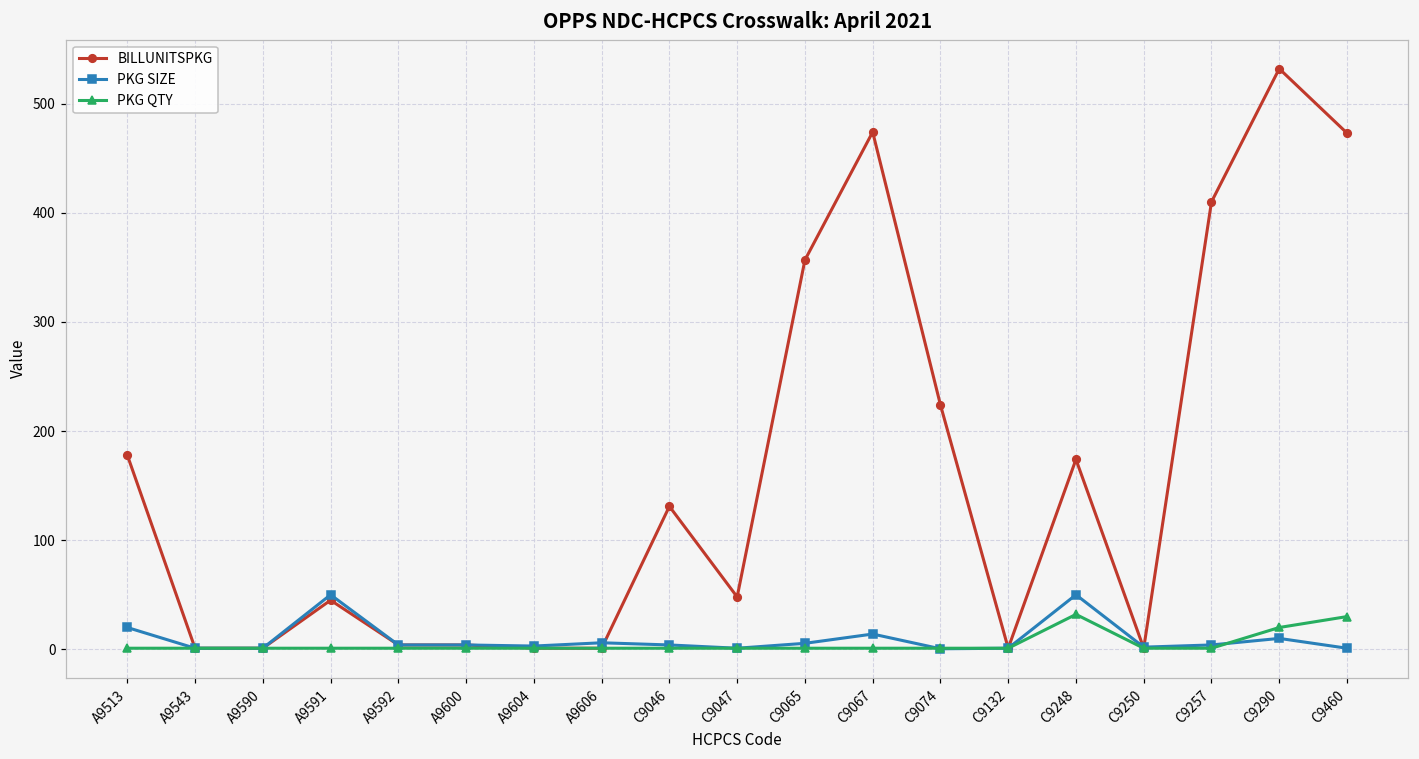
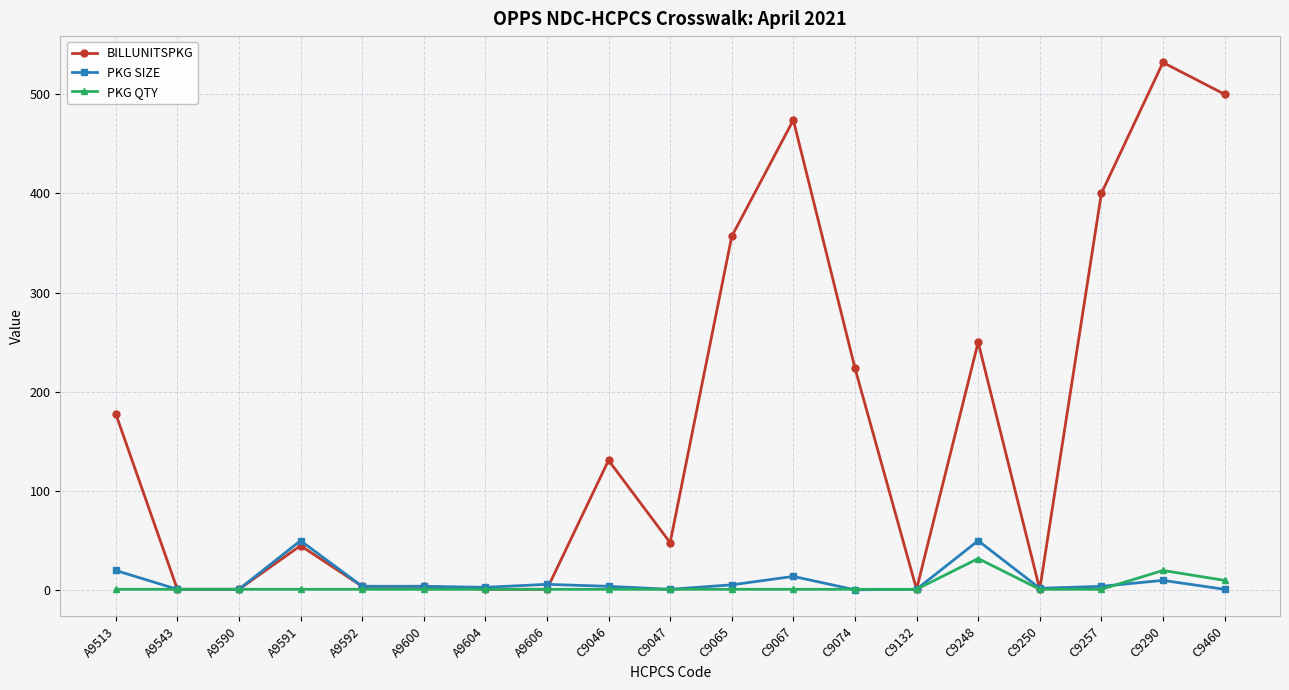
BILLUNITSPKG, C9248: 170 -> 250
BILLUNITSPKG, C9257: 410 -> 400
BILLUNITSPKG, C9460: 470 -> 500
PKG QTY, C9460: 30 -> 10
